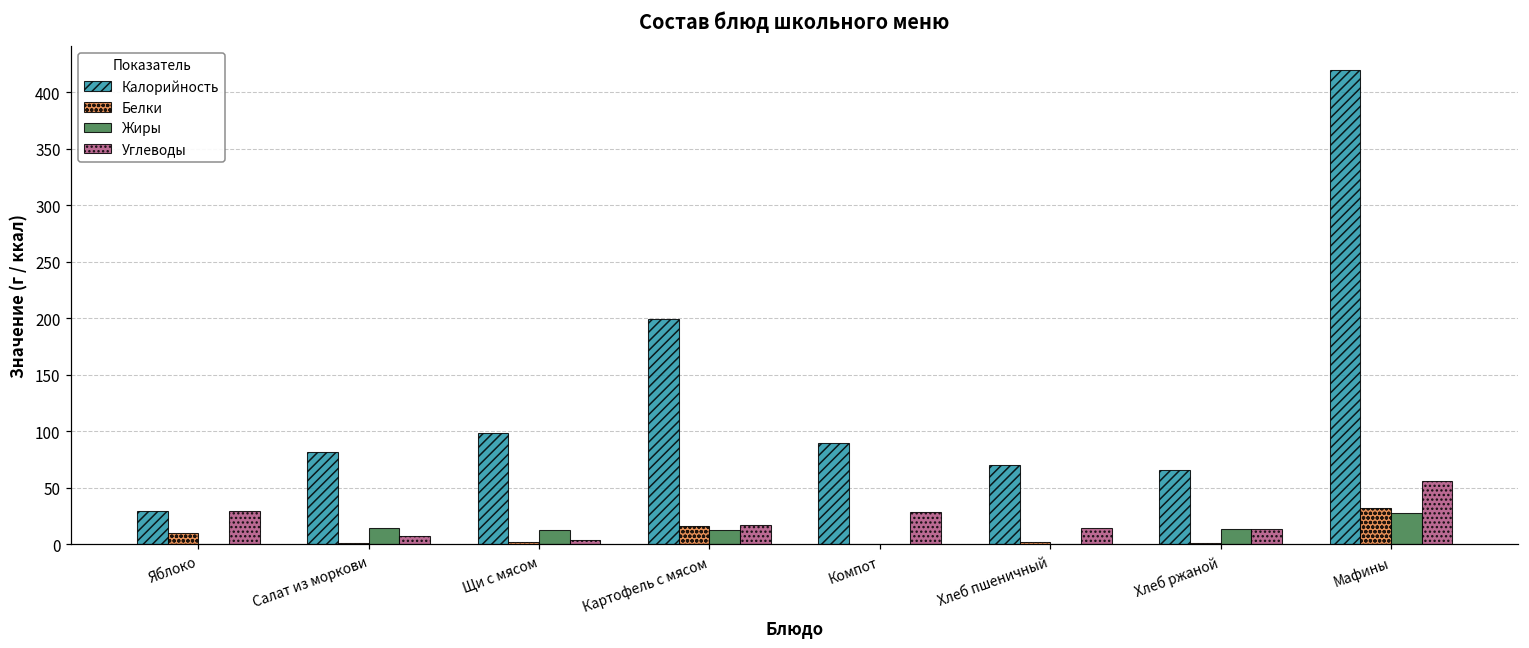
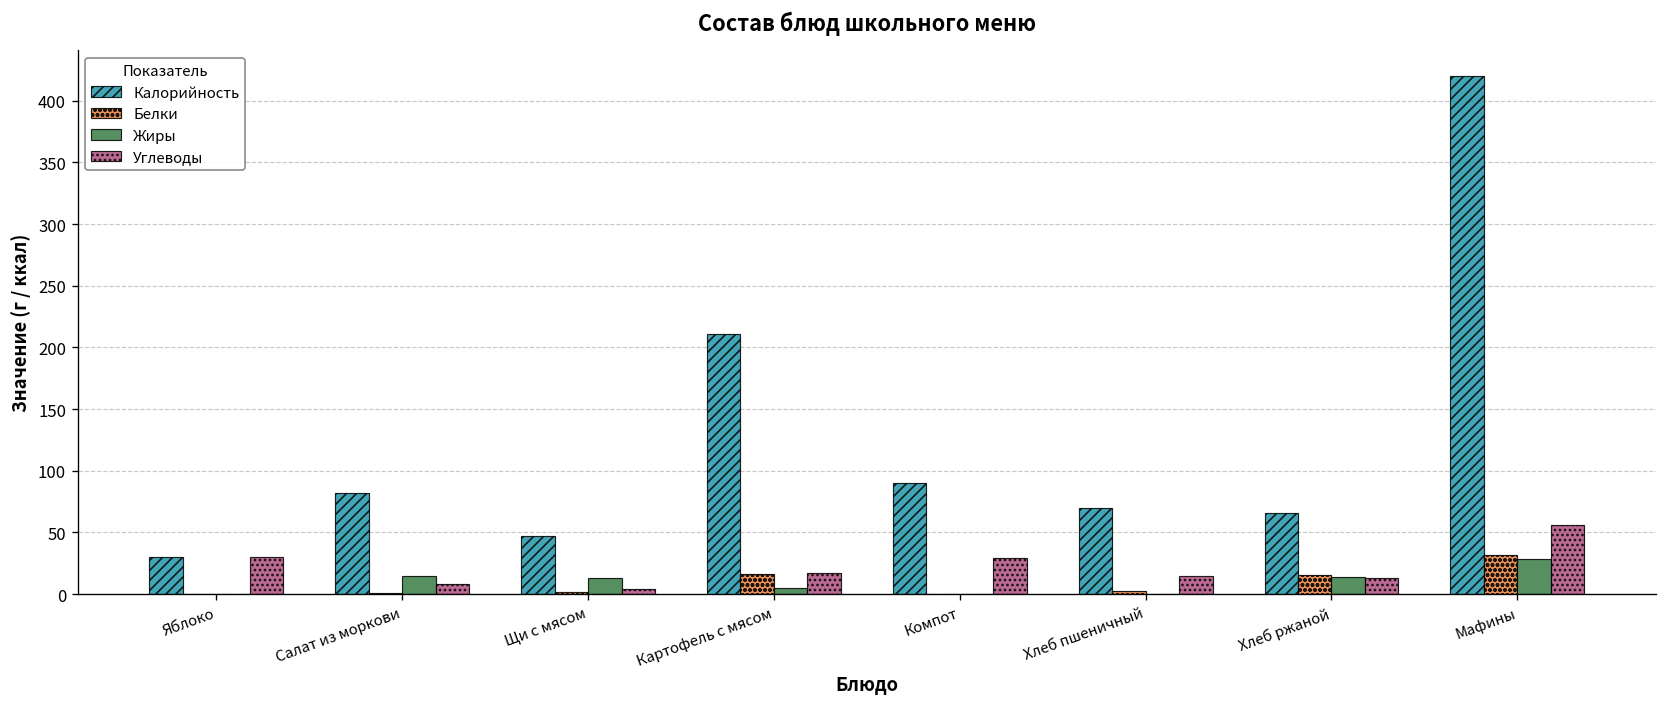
Белки, Яблоко: 10 -> 0
Калорийность, Щи с мясом: 98 -> 47
Калорийность, Картофель с мясом: 199 -> 211
Жиры, Картофель с мясом: 13 -> 5
Белки, Хлеб ржаной: 1 -> 16
